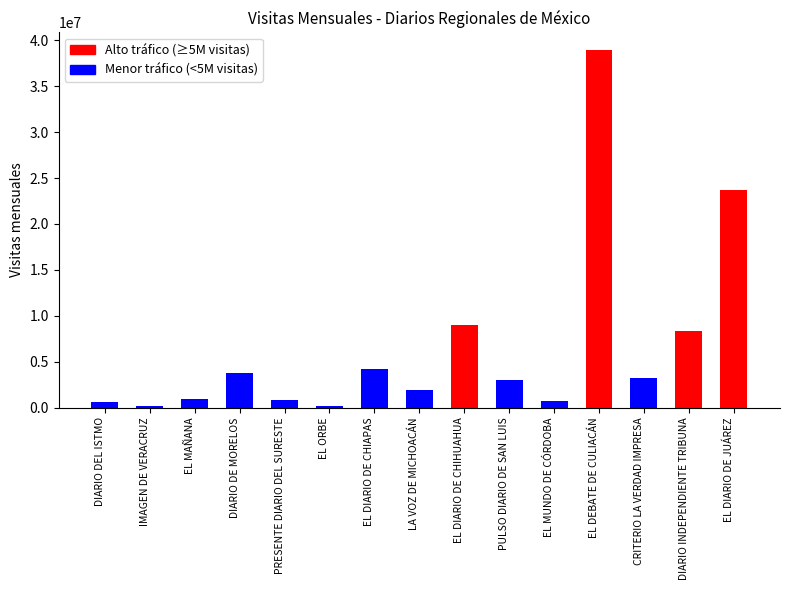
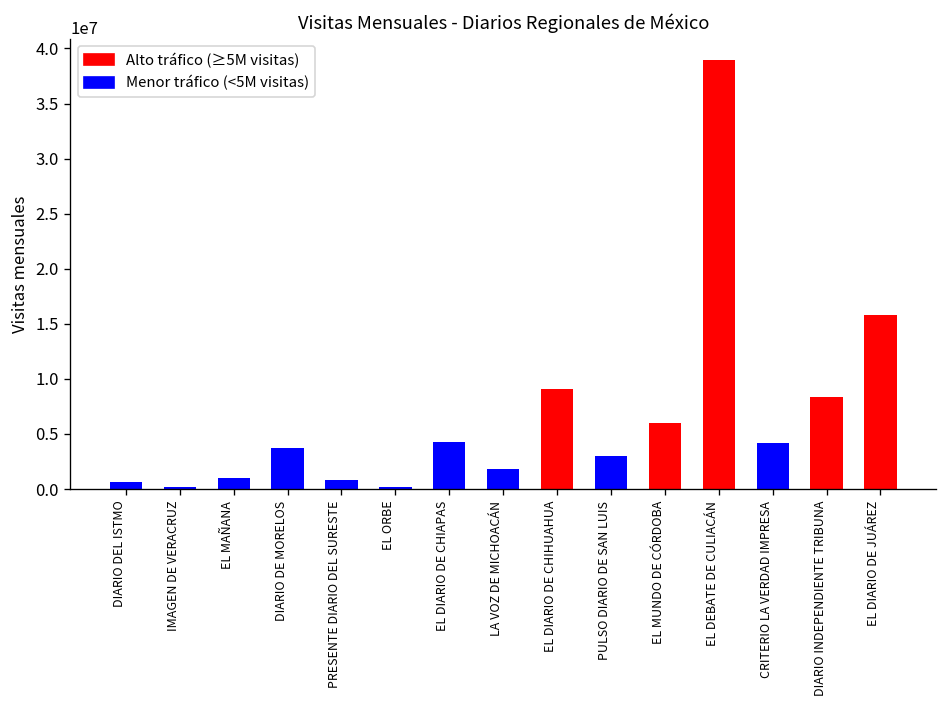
EL MUNDO DE CÓRDOBA: 1000000 -> 6000000
CRITERIO LA VERDAD IMPRESA: 3000000 -> 4000000
EL DIARIO DE JUÁREZ: 24000000 -> 16000000
